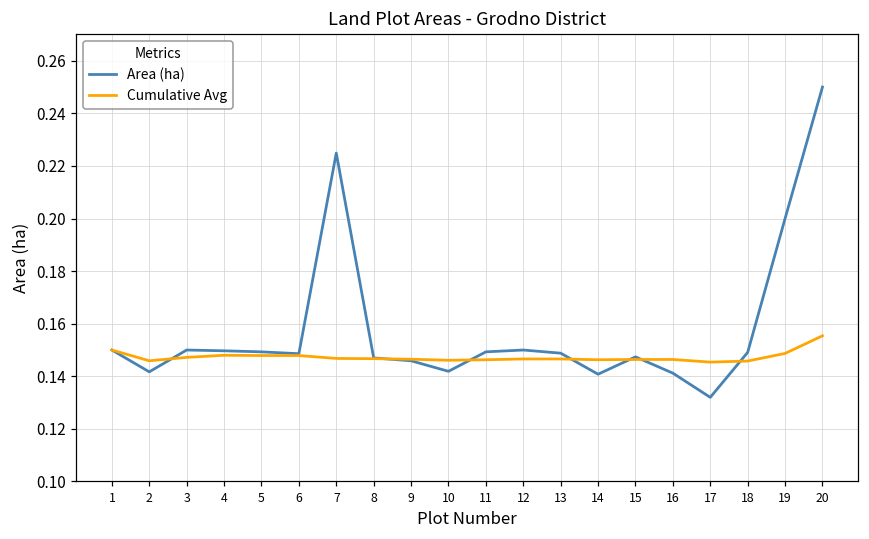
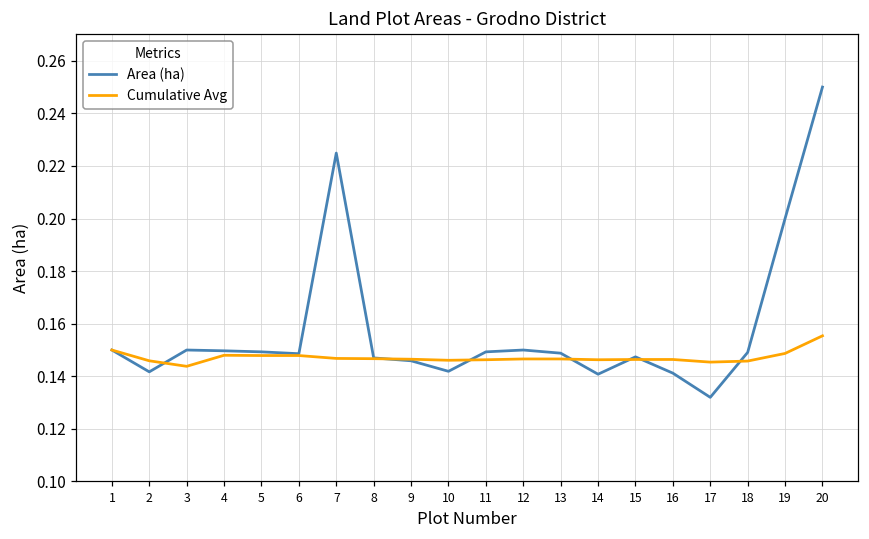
Cumulative Avg, 3: 0.147 -> 0.144
